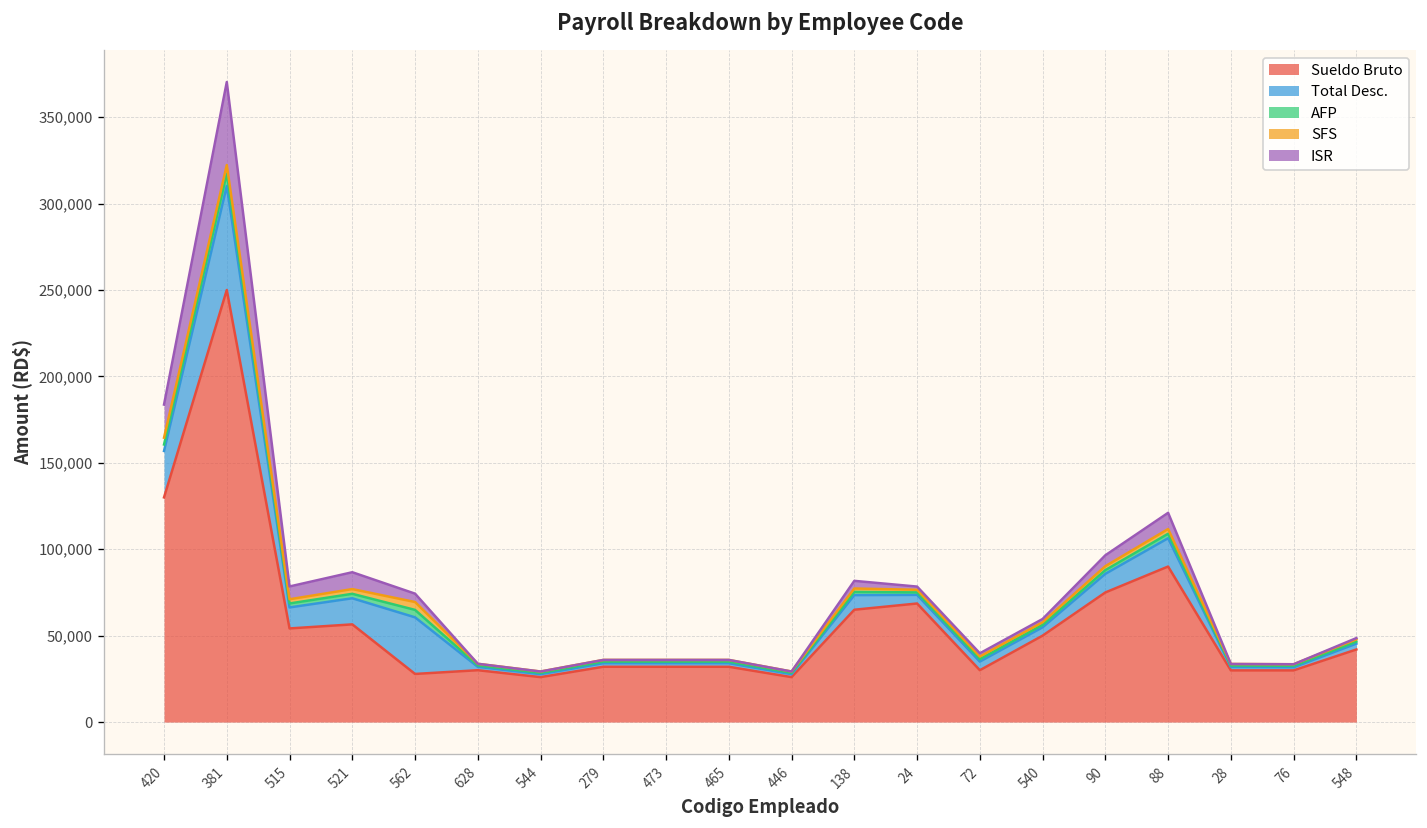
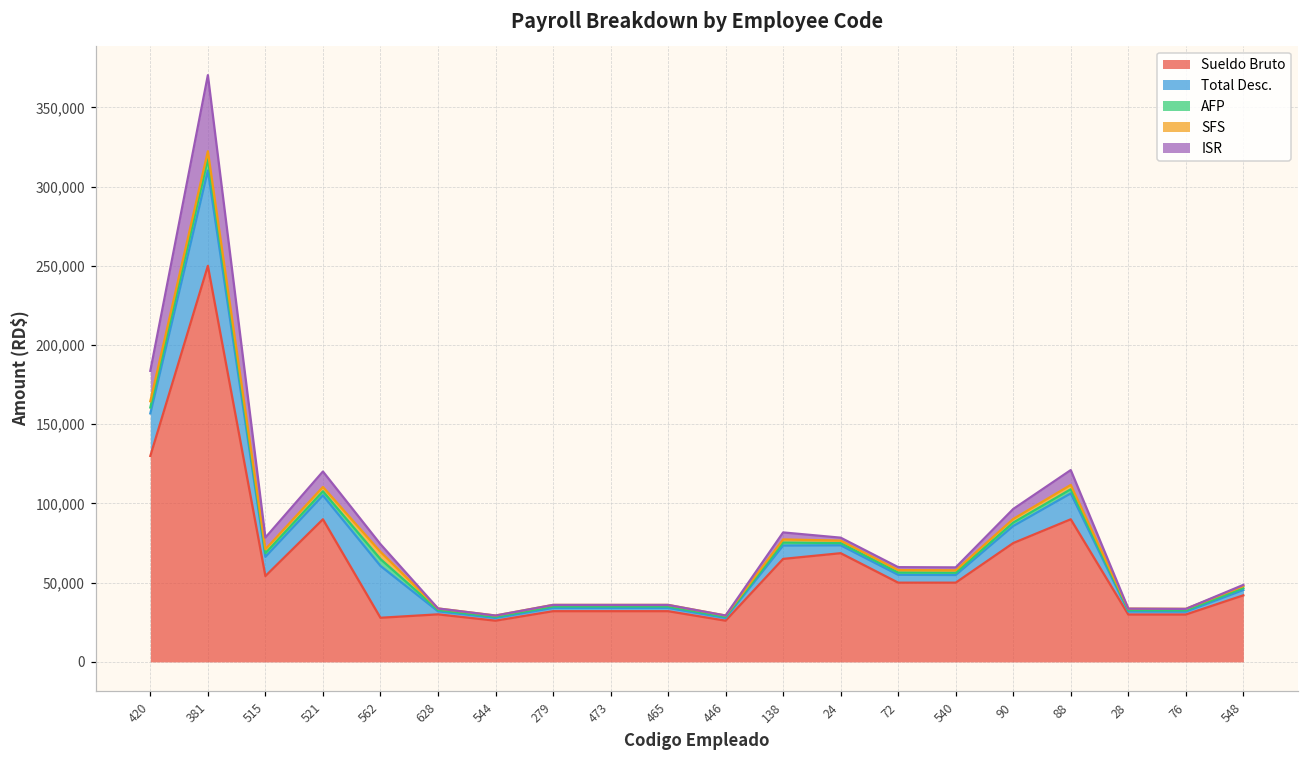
Sueldo Bruto, 521: 57,000 -> 90,000
Sueldo Bruto, 72: 30,000 -> 50,000
